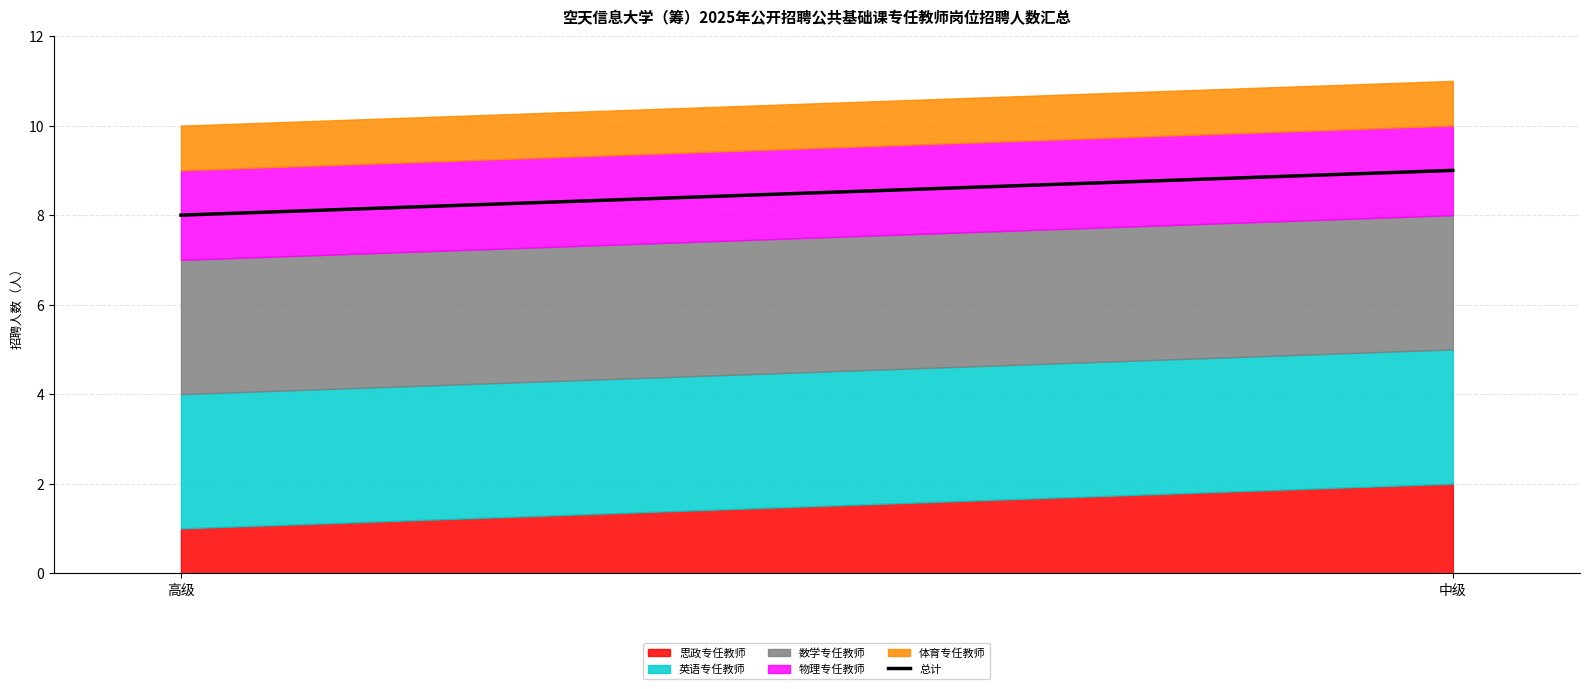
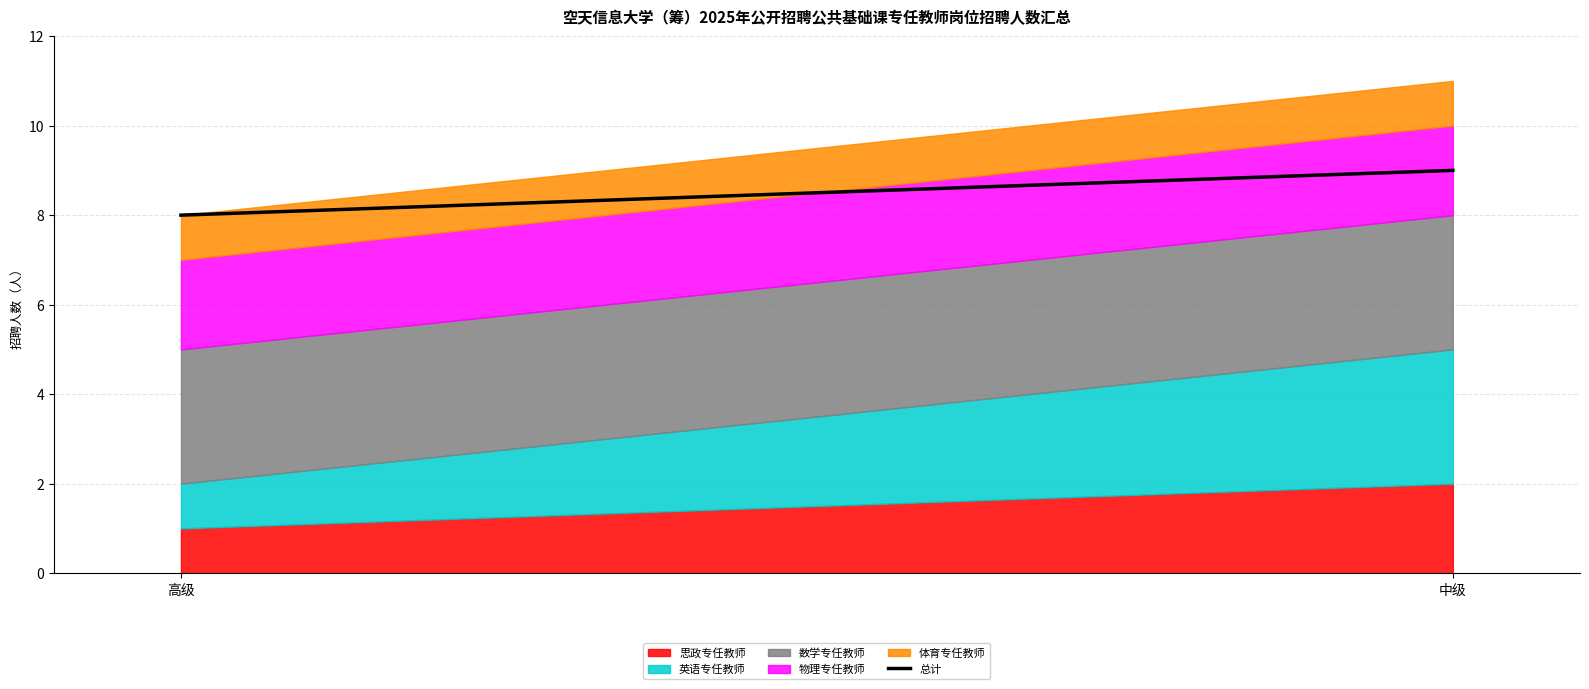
英语专任教师, 高级: 3 -> 1
